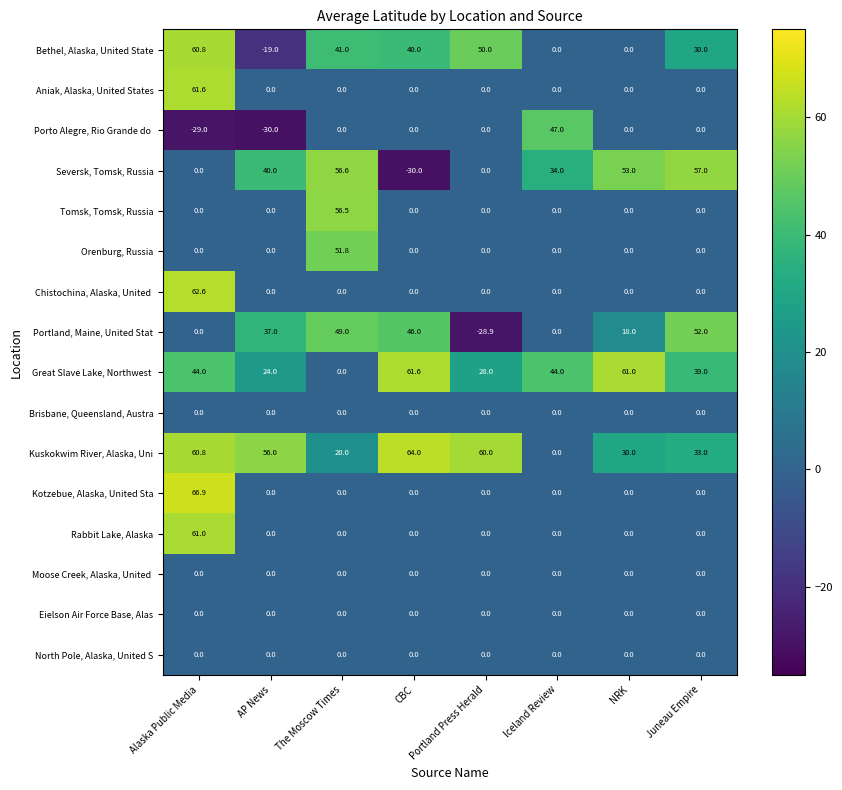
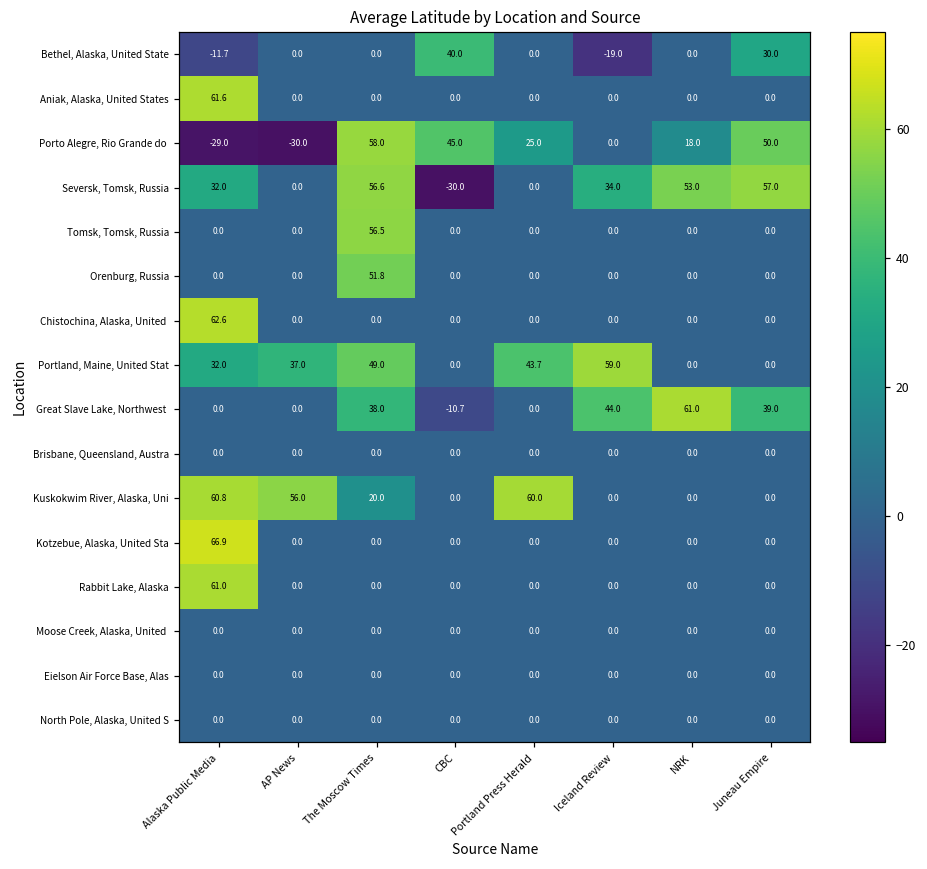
Bethel, Alaska, United State, Alaska Public Media: 60.8 -> -11.7
Bethel, Alaska, United State, AP News: -19.0 -> 0.0
Bethel, Alaska, United State, The Moscow Times: 41.0 -> 0.0
Bethel, Alaska, United State, Portland Press Herald: 50.0 -> 0.0
Bethel, Alaska, United State, Iceland Review: 0.0 -> -19.0
Porto Alegre, Rio Grande do, The Moscow Times: 0.0 -> 58.0
Porto Alegre, Rio Grande do, CBC: 0.0 -> 45.0
Porto Alegre, Rio Grande do, Portland Press Herald: 0.0 -> 25.0
Porto Alegre, Rio Grande do, Iceland Review: 47.0 -> 0.0
Porto Alegre, Rio Grande do, NRK: 0.0 -> 18.0
Porto Alegre, Rio Grande do, Juneau Empire: 0.0 -> 50.0
Seversk, Tomsk, Russia, Alaska Public Media: 0.0 -> 32.0
Seversk, Tomsk, Russia, AP News: 40.0 -> 0.0
Portland, Maine, United Stat, Alaska Public Media: 0.0 -> 32.0
Portland, Maine, United Stat, CBC: 46.0 -> 0.0
Portland, Maine, United Stat, Portland Press Herald: -28.9 -> 43.7
Portland, Maine, United Stat, Iceland Review: 0.0 -> 59.0
Portland, Maine, United Stat, NRK: 18.0 -> 0.0
Portland, Maine, United Stat, Juneau Empire: 52.0 -> 0.0
Great Slave Lake, Northwest, Alaska Public Media: 44.0 -> 0.0
Great Slave Lake, Northwest, AP News: 24.0 -> 0.0
Great Slave Lake, Northwest, The Moscow Times: 0.0 -> 38.0
Great Slave Lake, Northwest, CBC: 61.6 -> -10.7
Great Slave Lake, Northwest, Portland Press Herald: 28.0 -> 0.0
Kuskokwim River, Alaska, Uni, CBC: 64.0 -> 0.0
Kuskokwim River, Alaska, Uni, NRK: 30.0 -> 0.0
Kuskokwim River, Alaska, Uni, Juneau Empire: 33.0 -> 0.0
